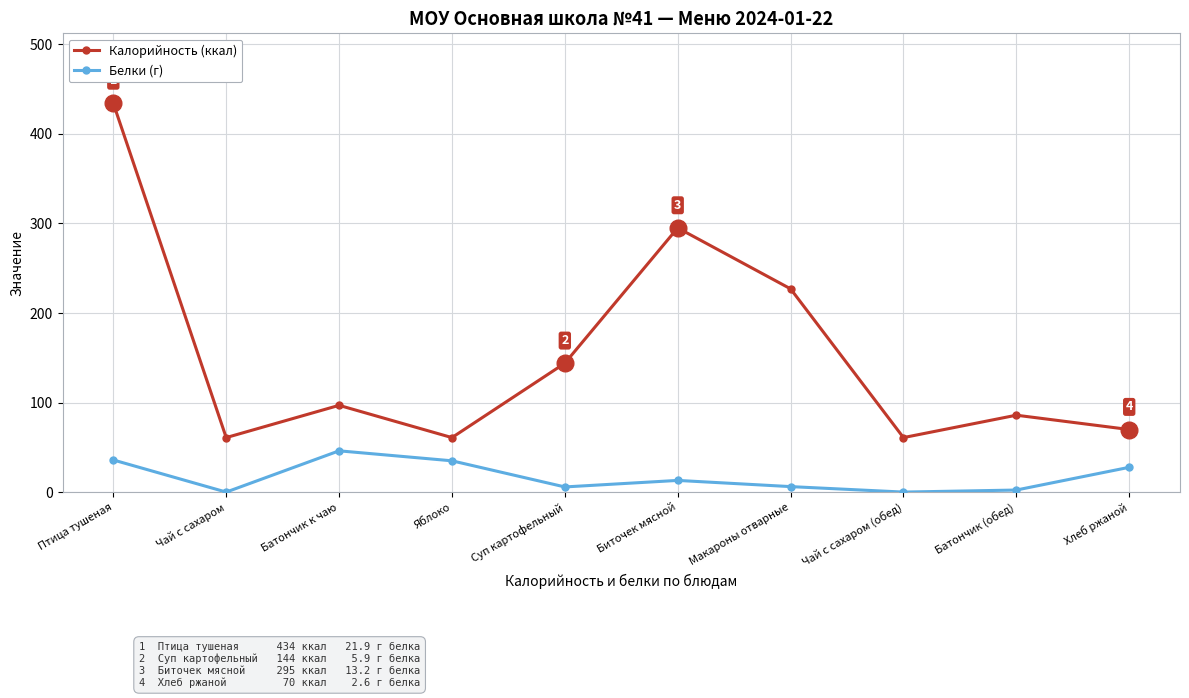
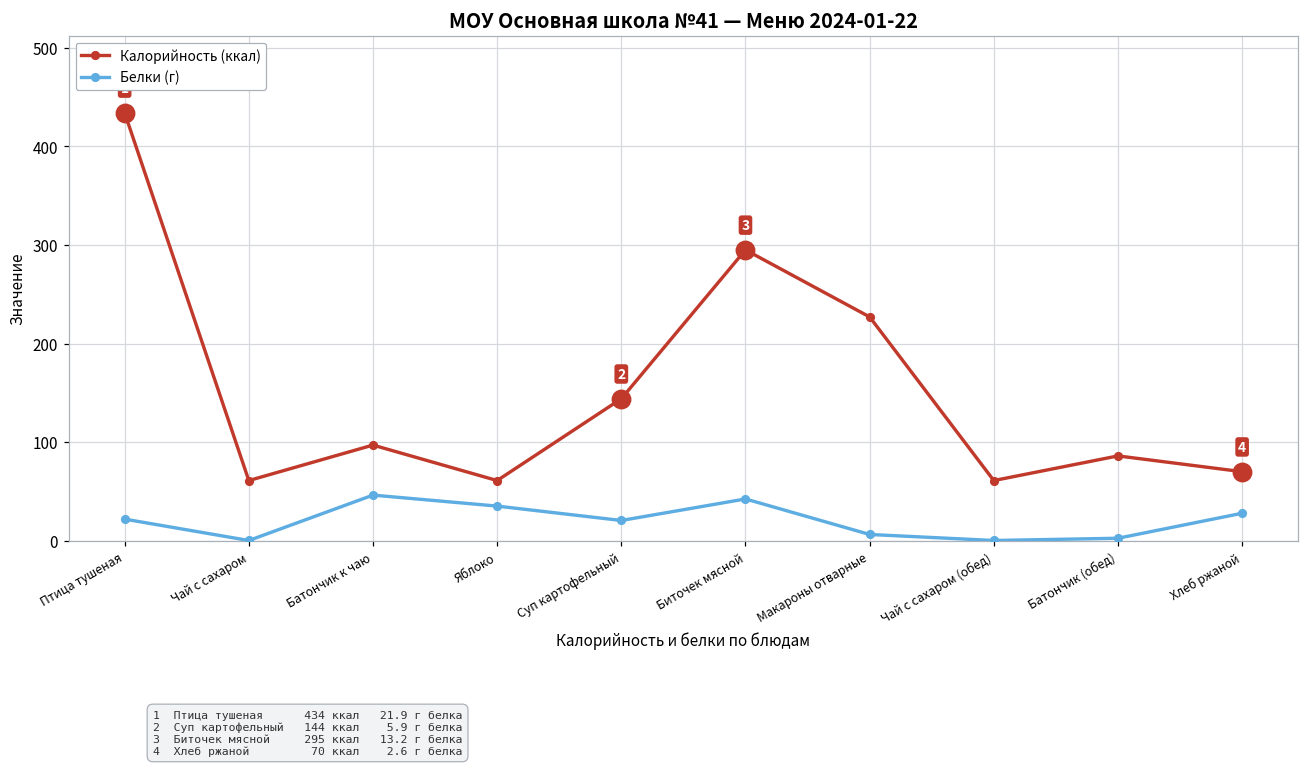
Белки (г), Птица тушеная: 40 -> 20
Белки (г), Суп картофельный: 10 -> 20
Белки (г), Биточек мясной: 10 -> 40
